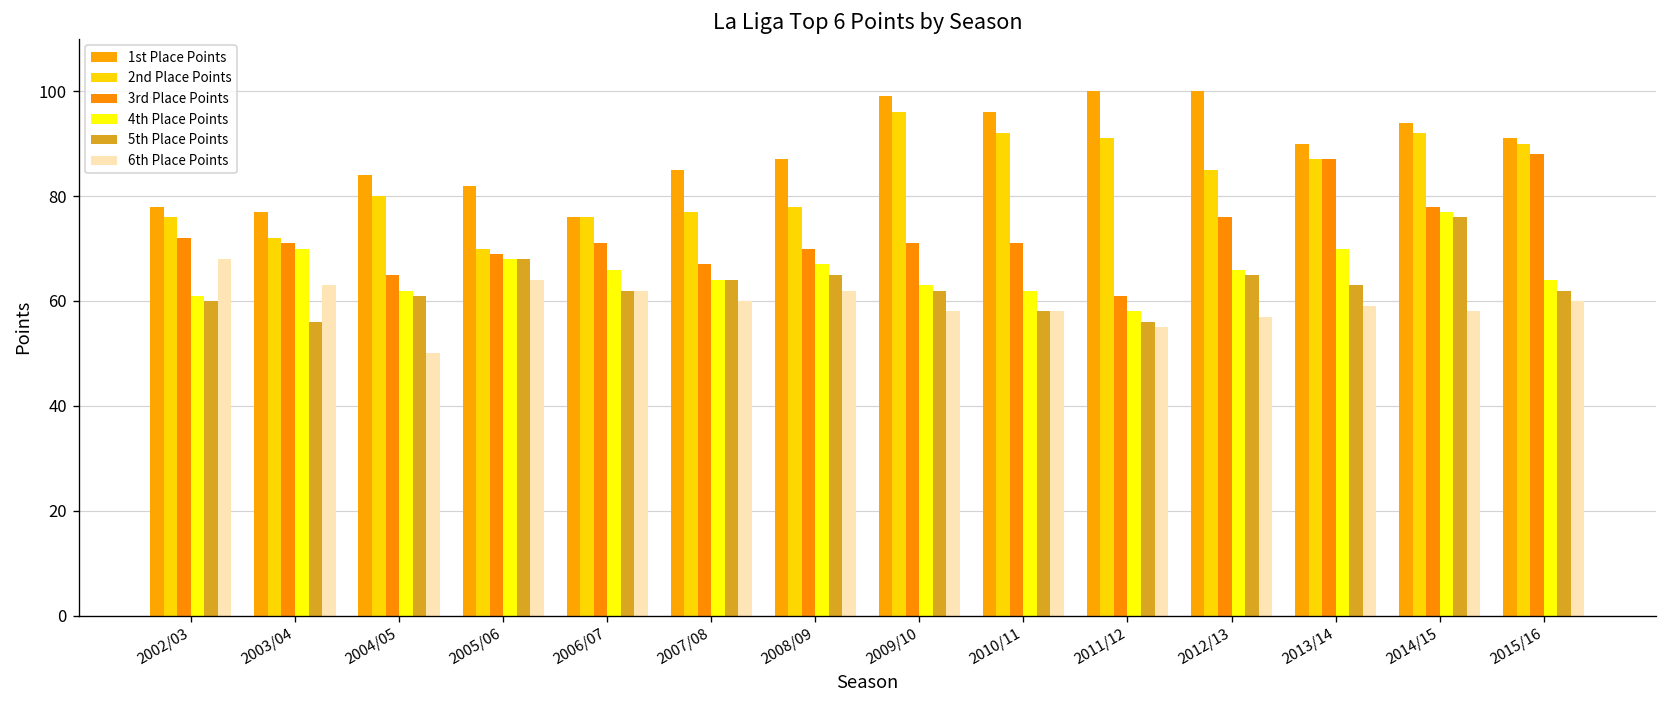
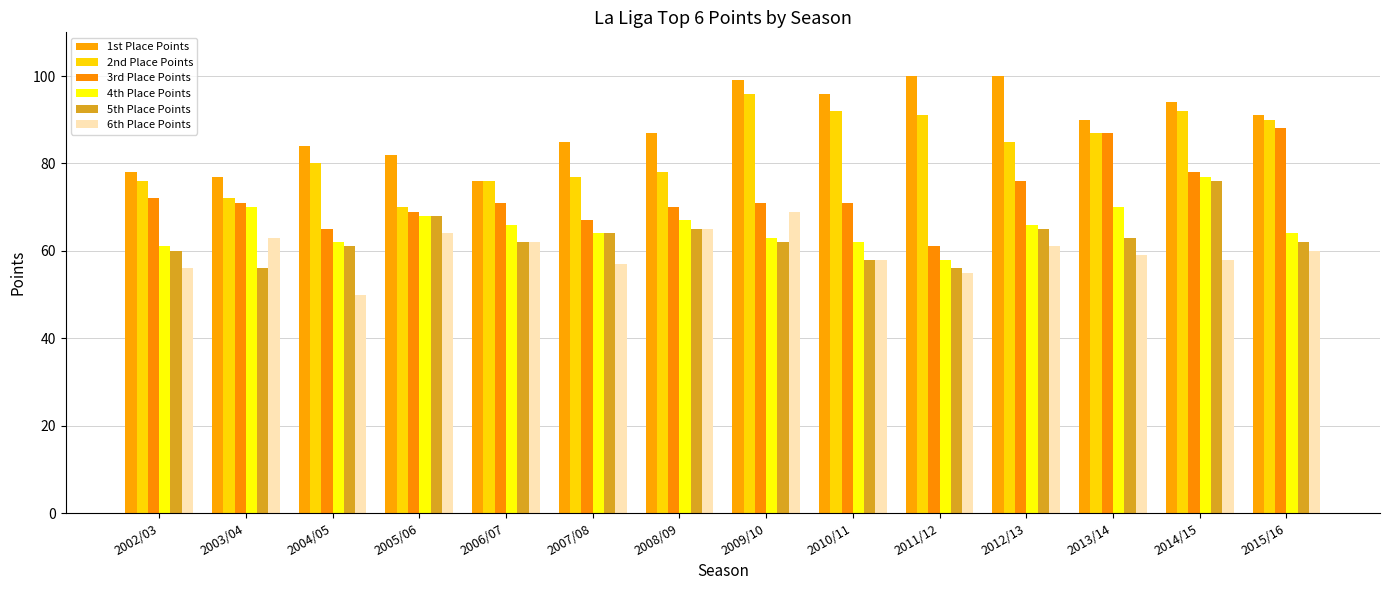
6th Place Points, 2002/03: 68 -> 56
6th Place Points, 2007/08: 60 -> 57
6th Place Points, 2008/09: 62 -> 65
6th Place Points, 2009/10: 58 -> 69
6th Place Points, 2012/13: 57 -> 61
